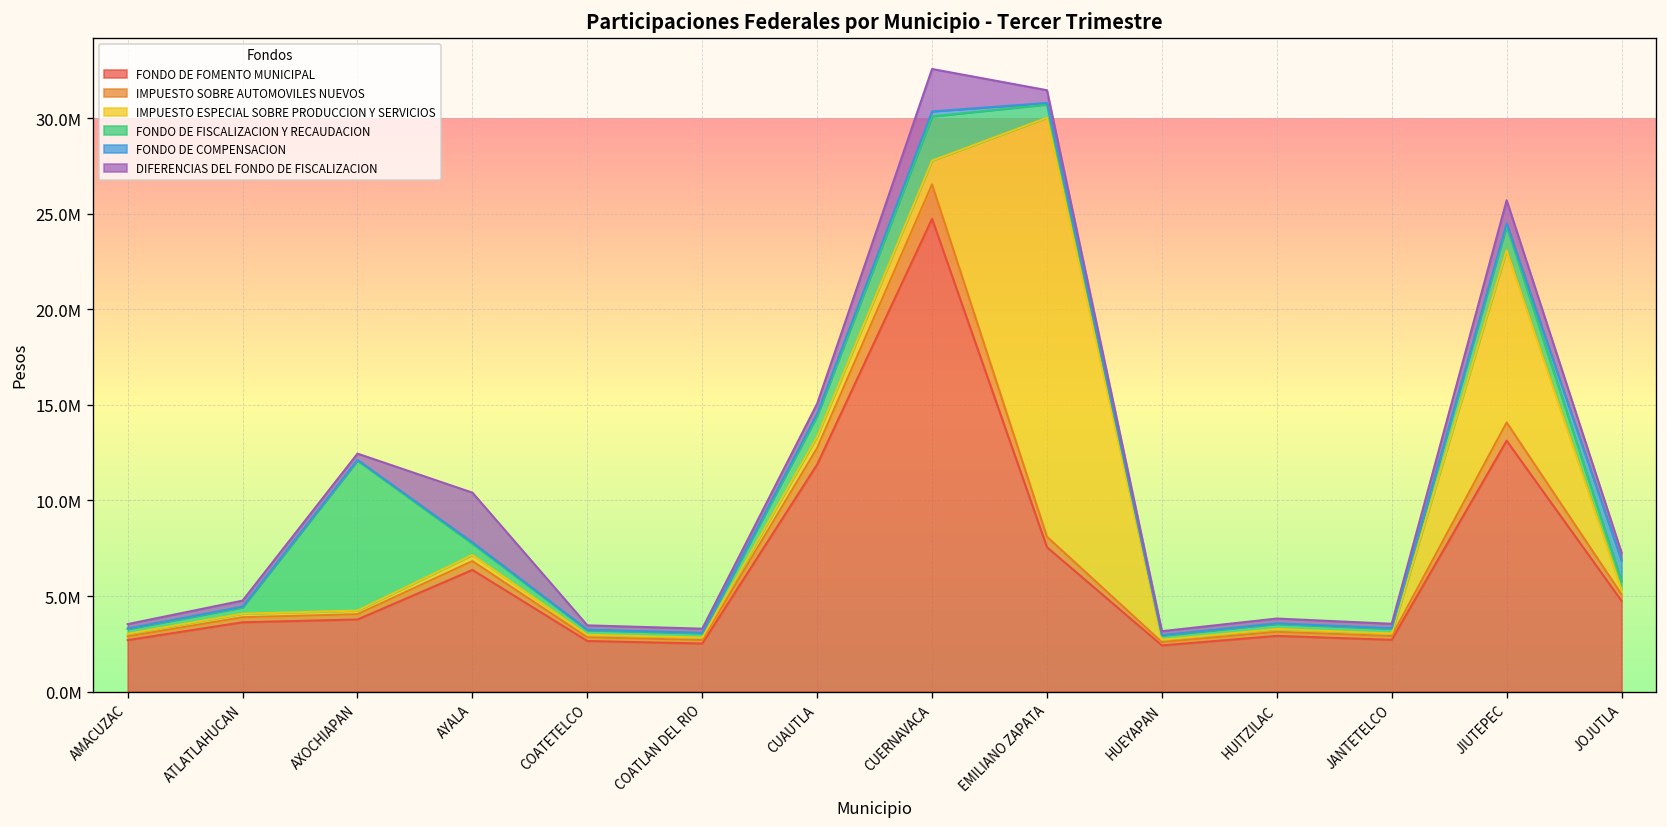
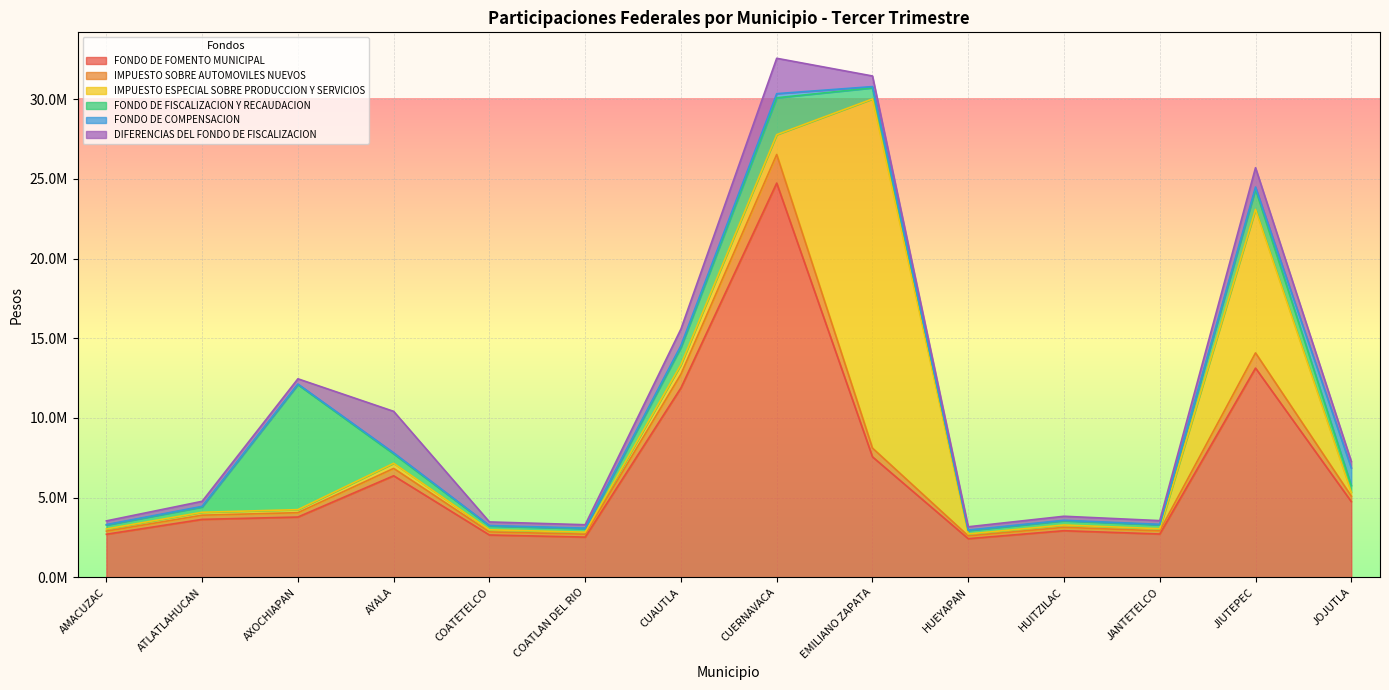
DIFERENCIAS DEL FONDO DE FISCALIZACION, CUAUTLA: 500000 -> 1000000
